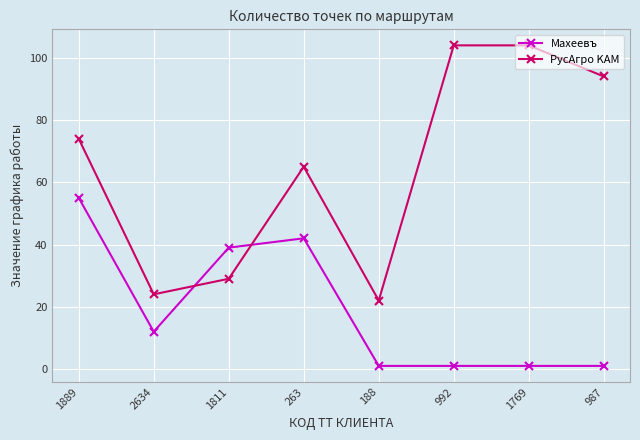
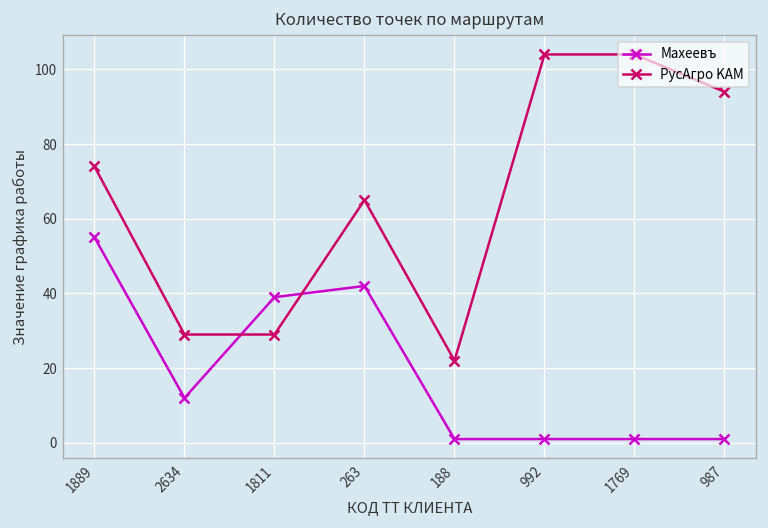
РусАгро KAM, 2634: 24 -> 29
